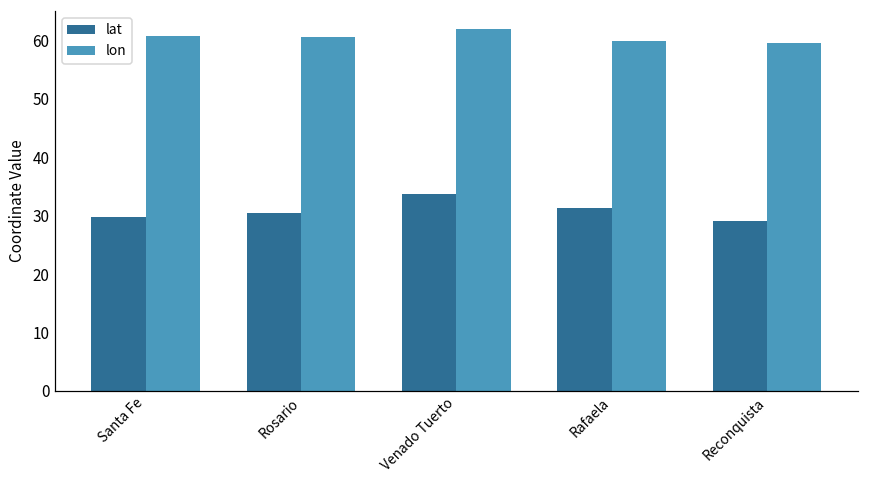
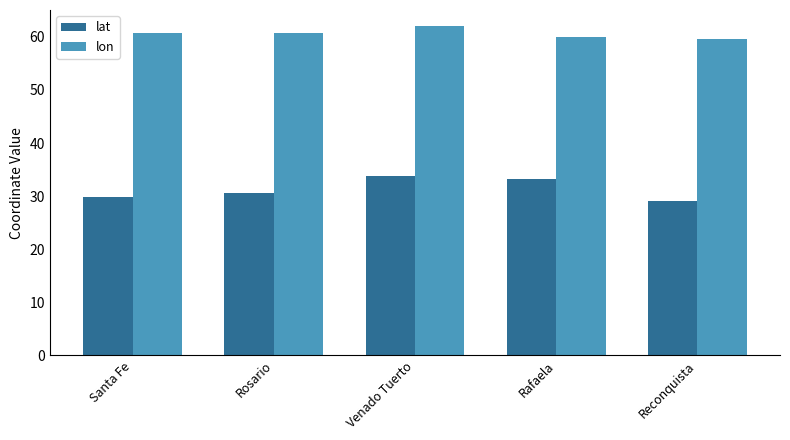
lat, Rafaela: 31 -> 33
